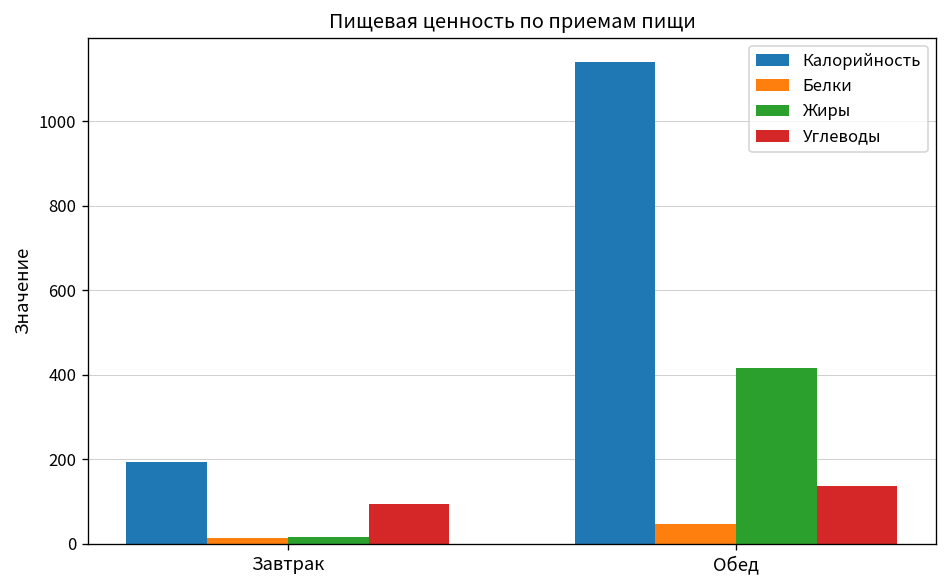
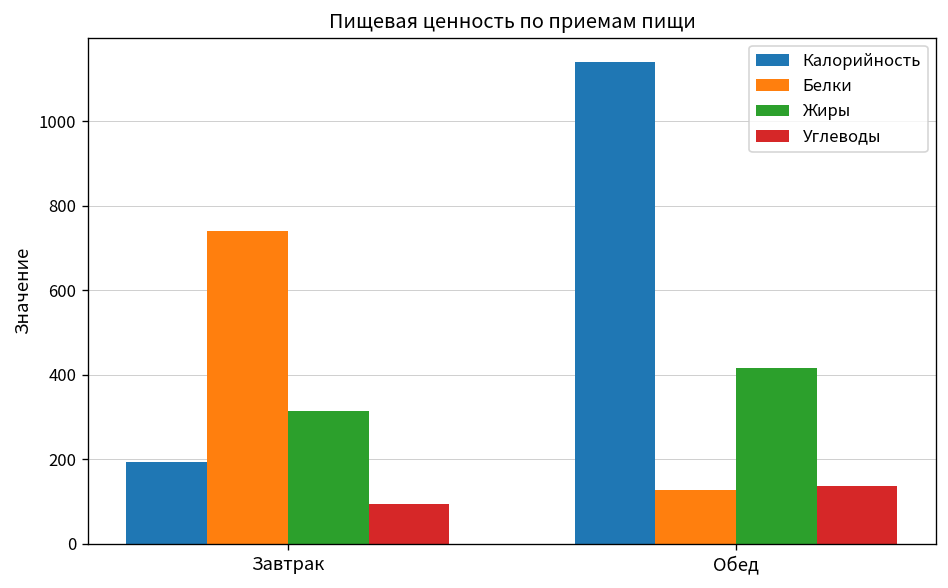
Белки, Завтрак: 10 -> 740
Жиры, Завтрак: 20 -> 310
Белки, Обед: 50 -> 130
